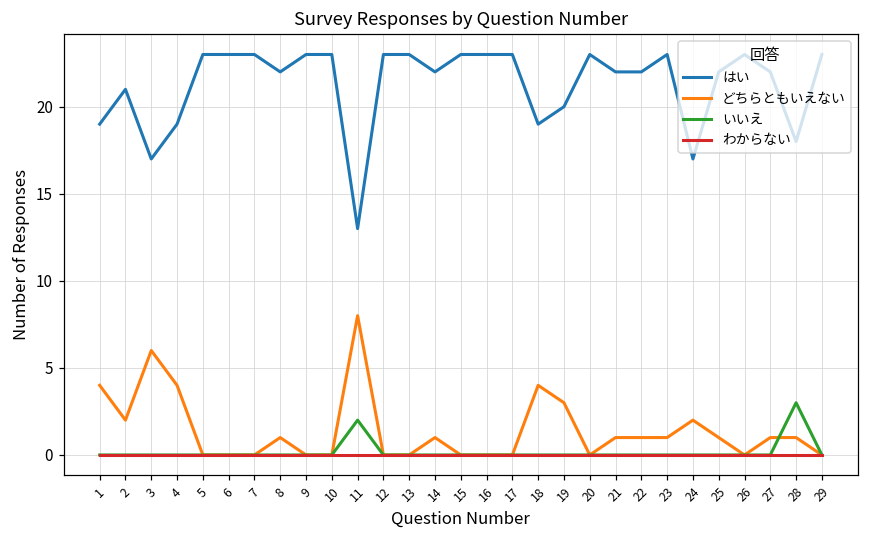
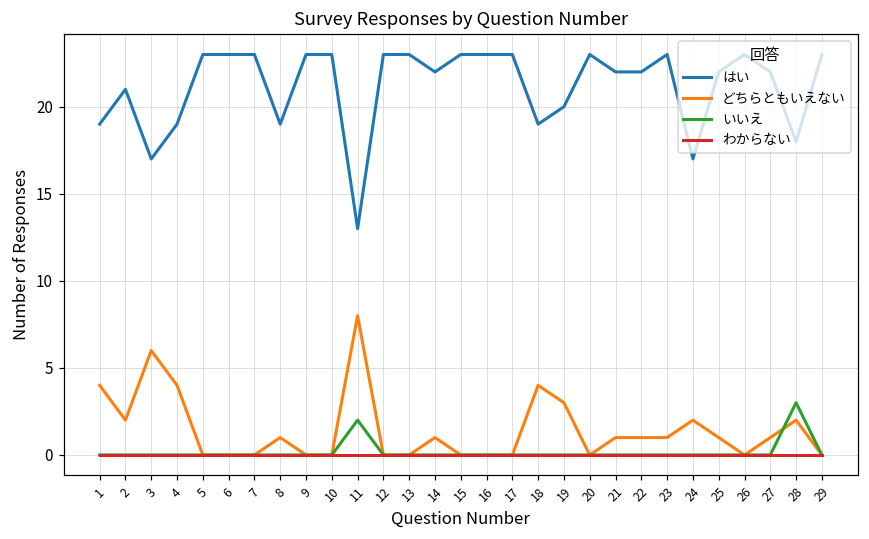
はい, 8: 22 -> 19
どちらともいえない, 28: 1 -> 2
